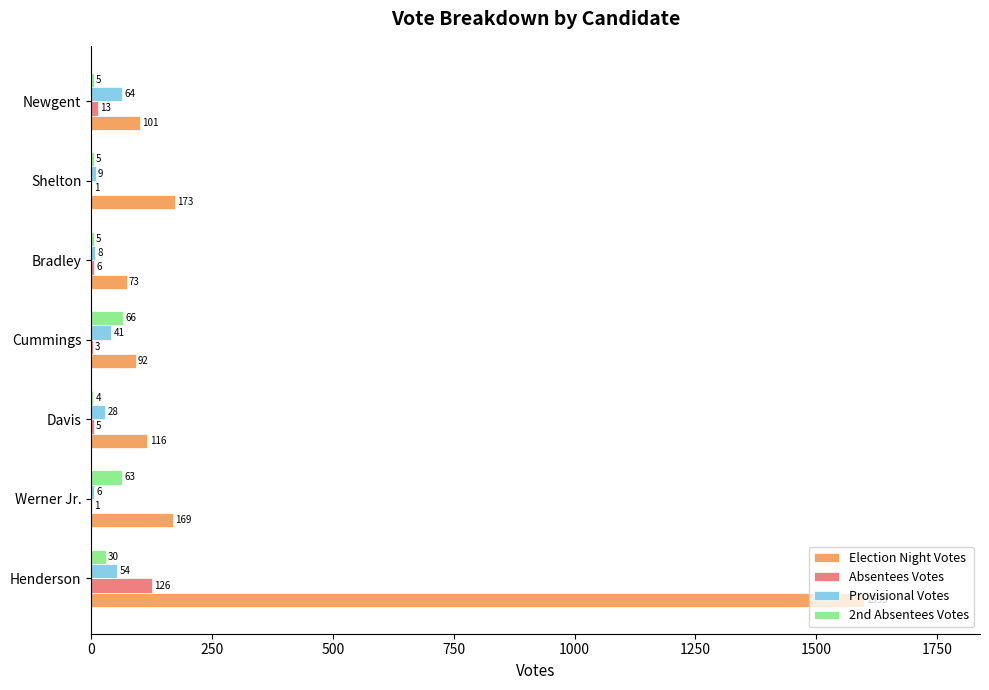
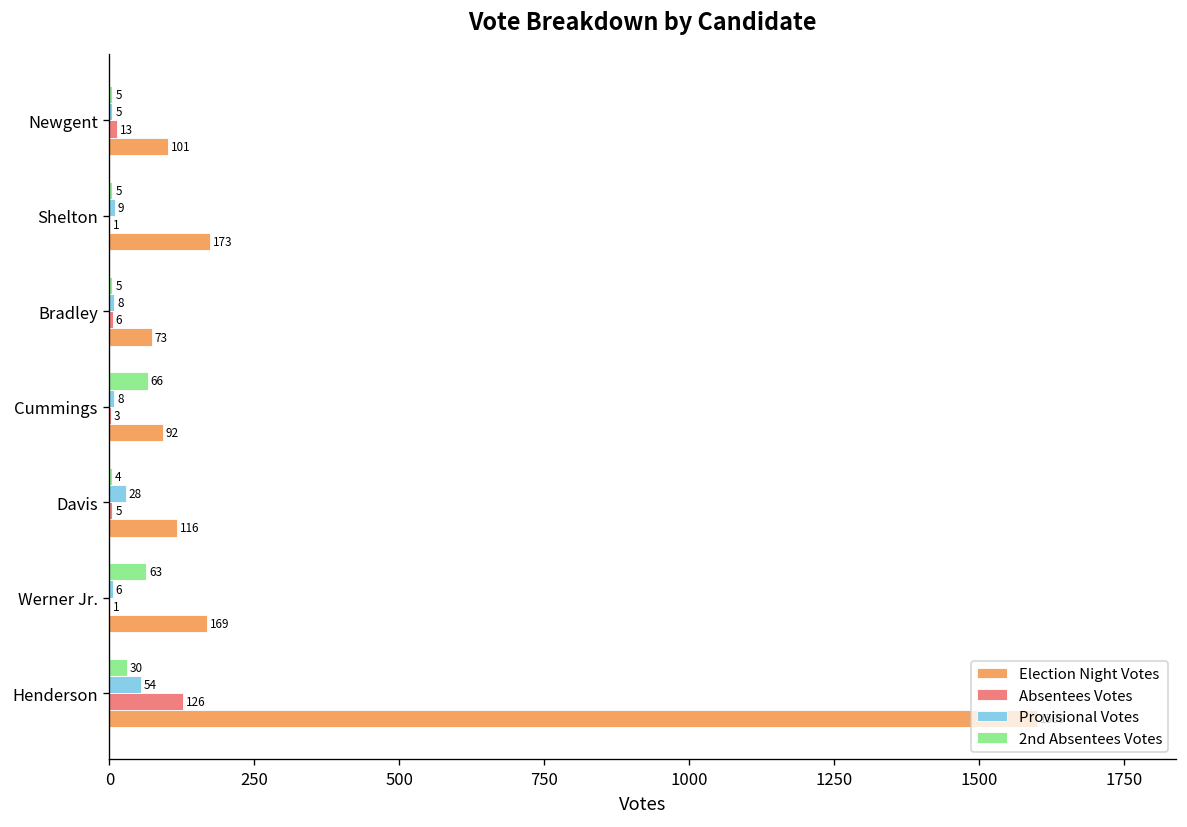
Provisional Votes, Newgent: 64 -> 5
Provisional Votes, Cummings: 41 -> 8
